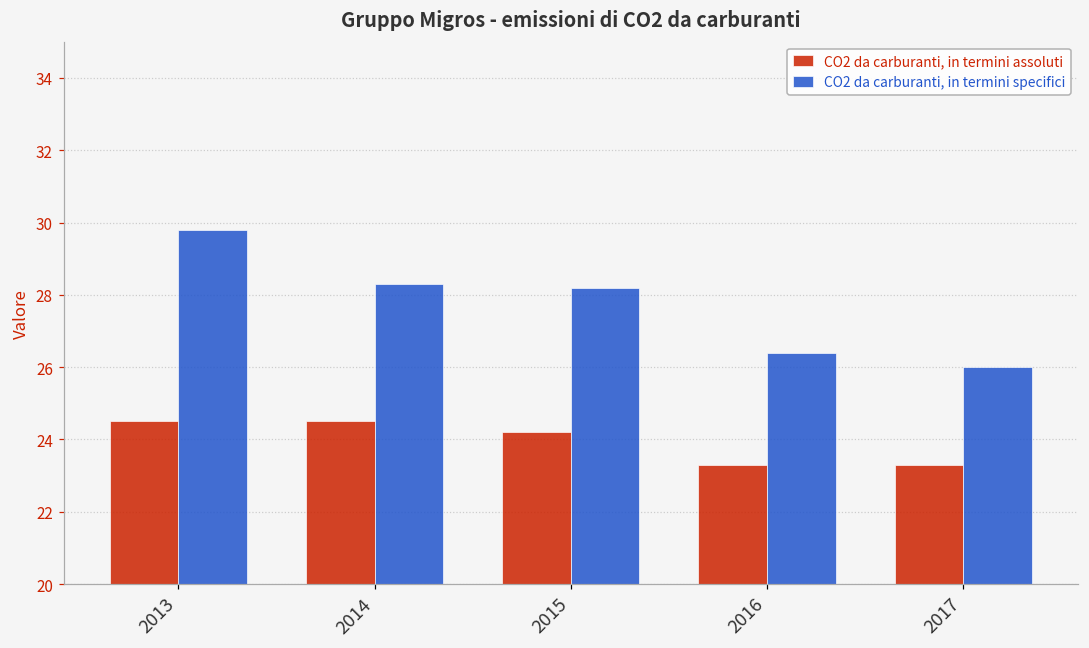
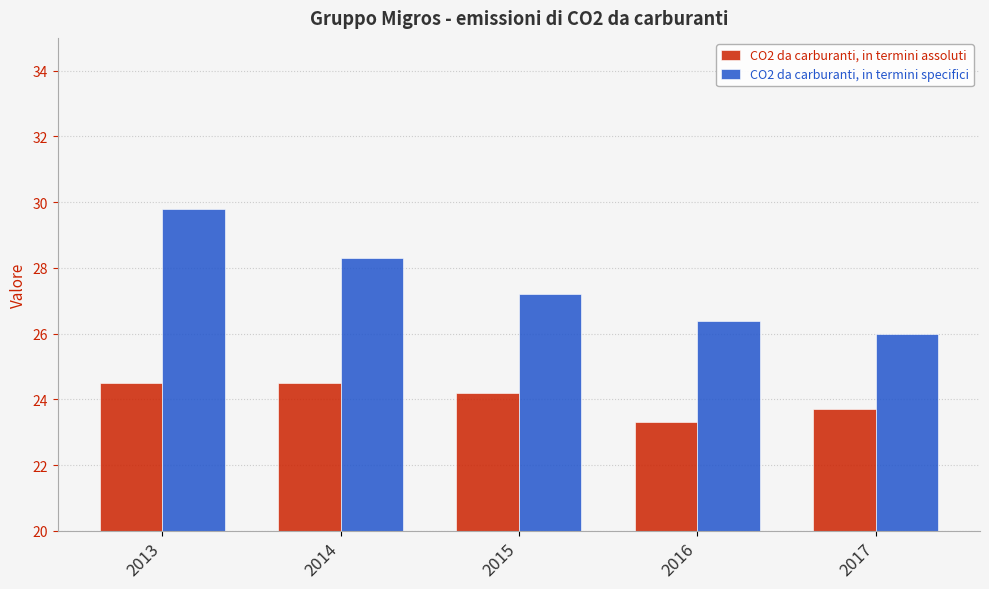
CO2 da carburanti, in termini specifici, 2015: 28.2 -> 27.2
CO2 da carburanti, in termini assoluti, 2017: 23.3 -> 23.7
